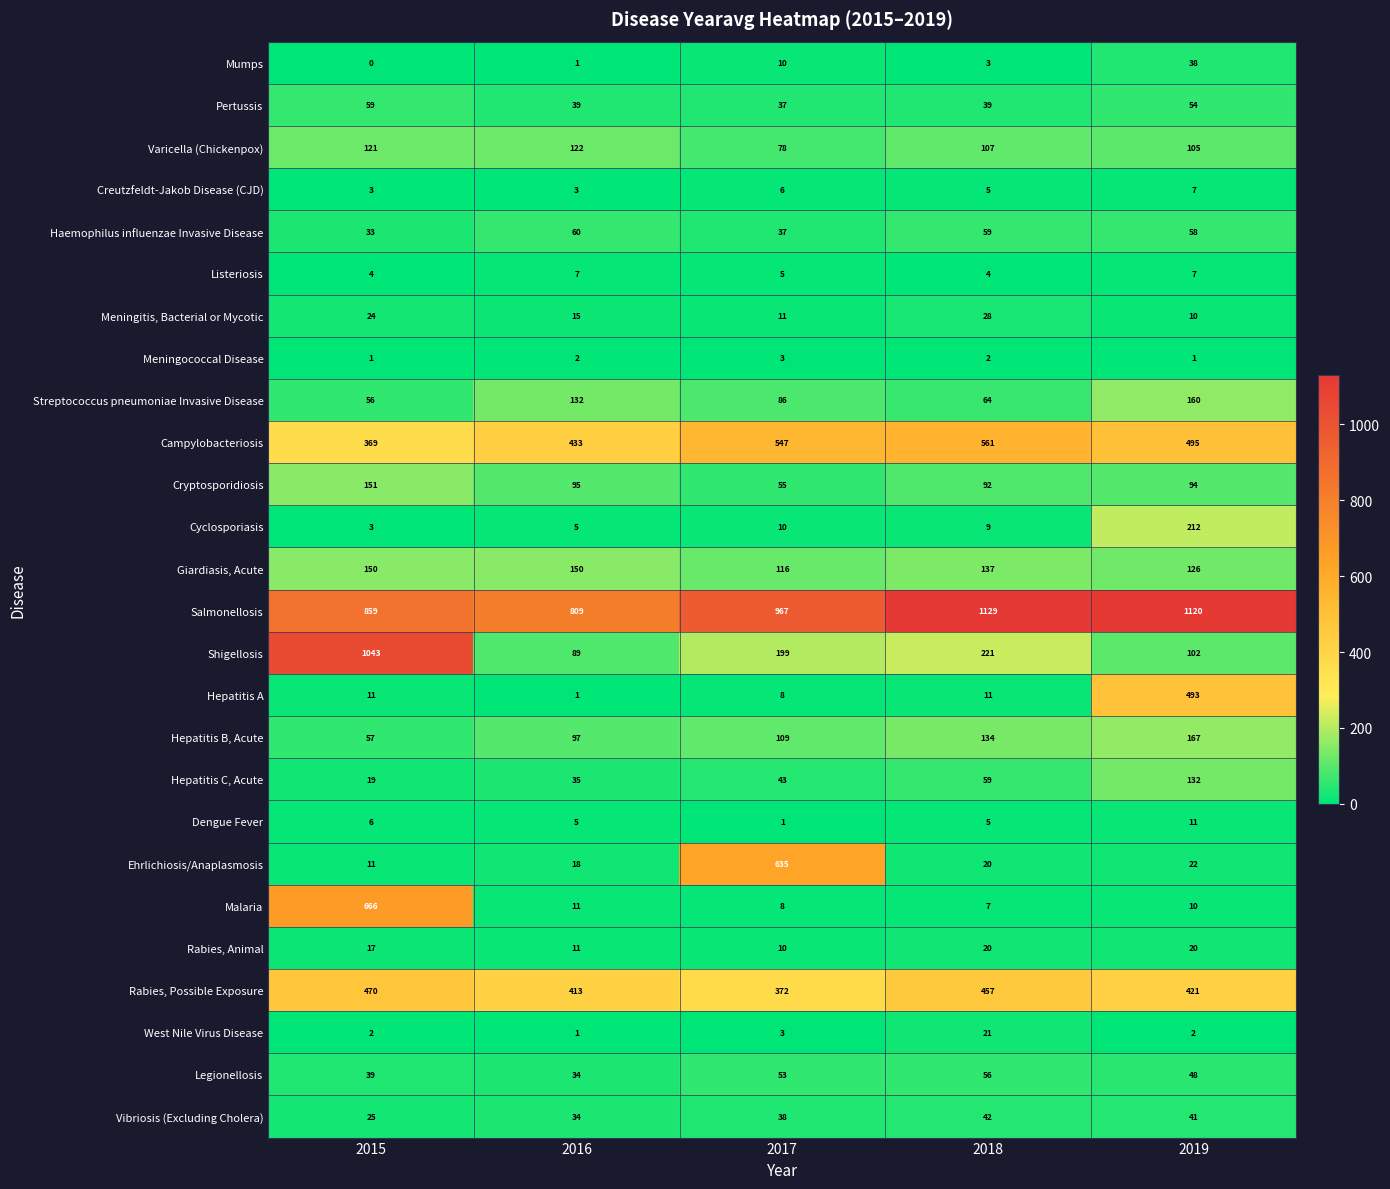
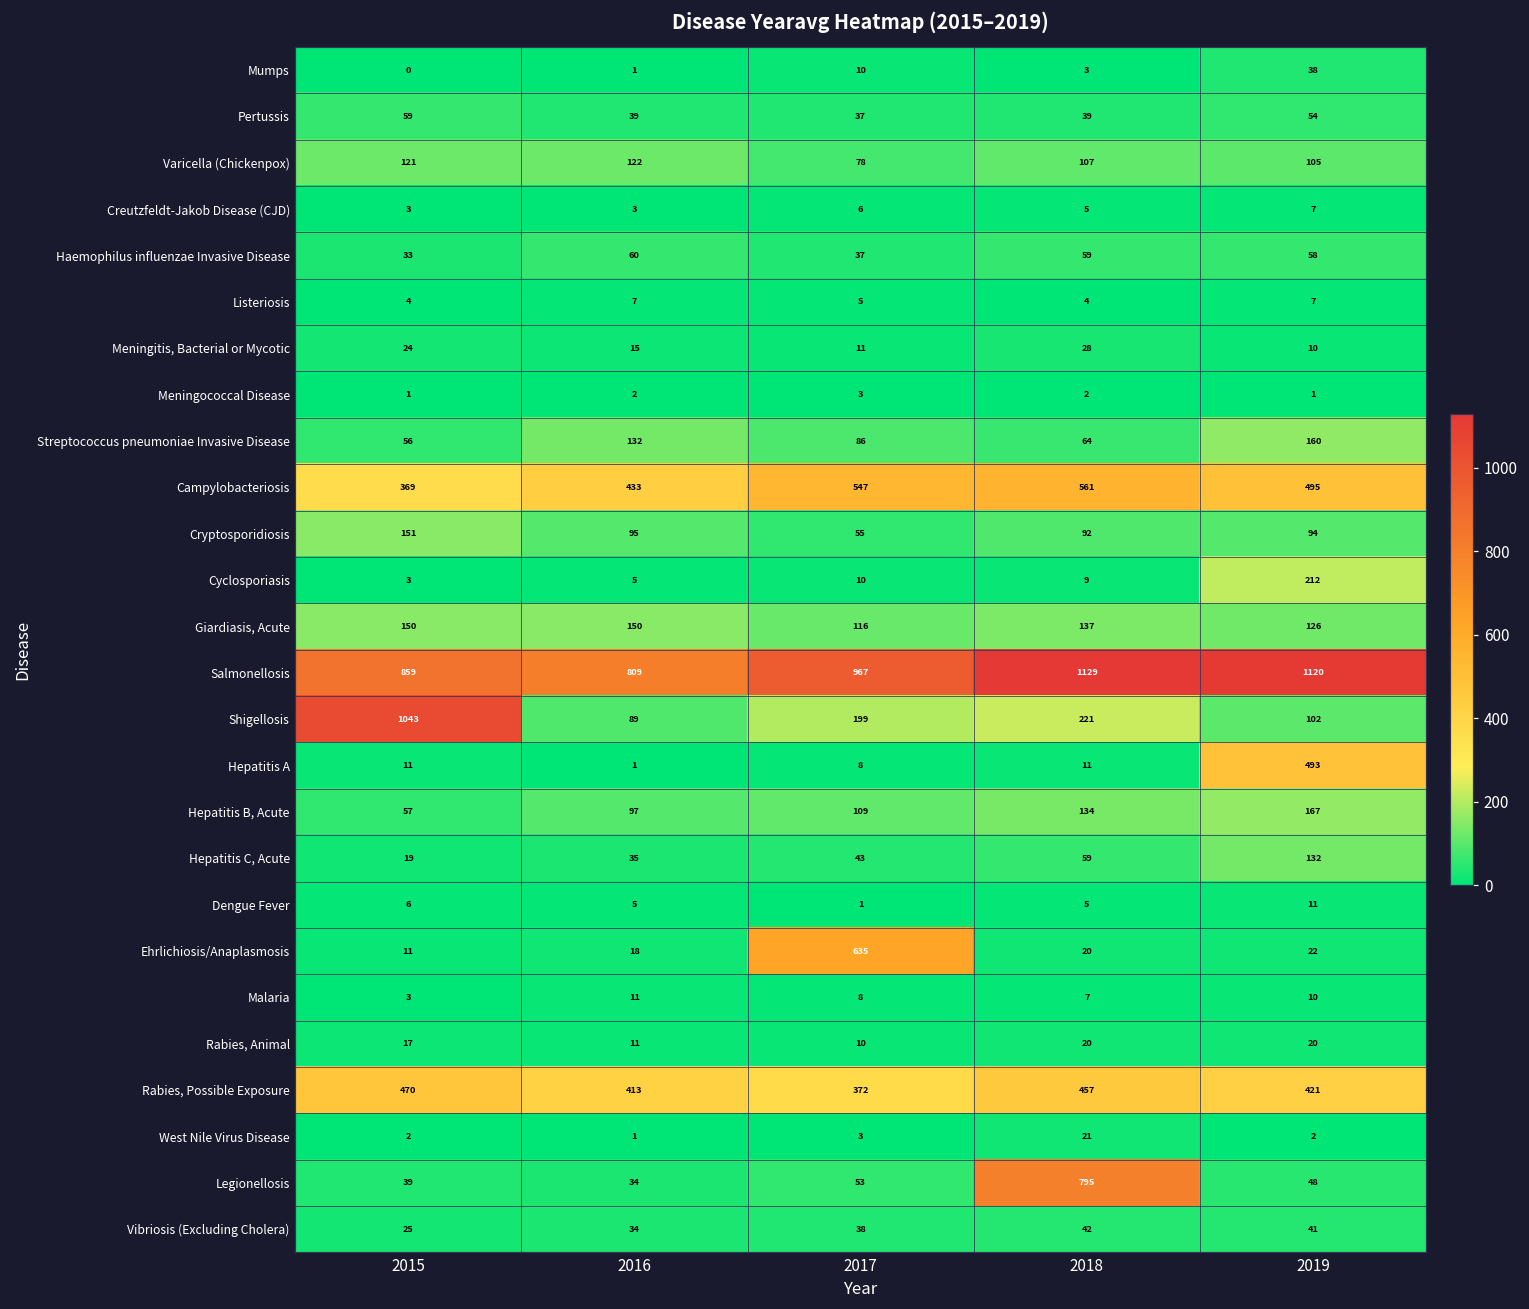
Malaria, 2015: 666 -> 3
Legionellosis, 2018: 56 -> 795
